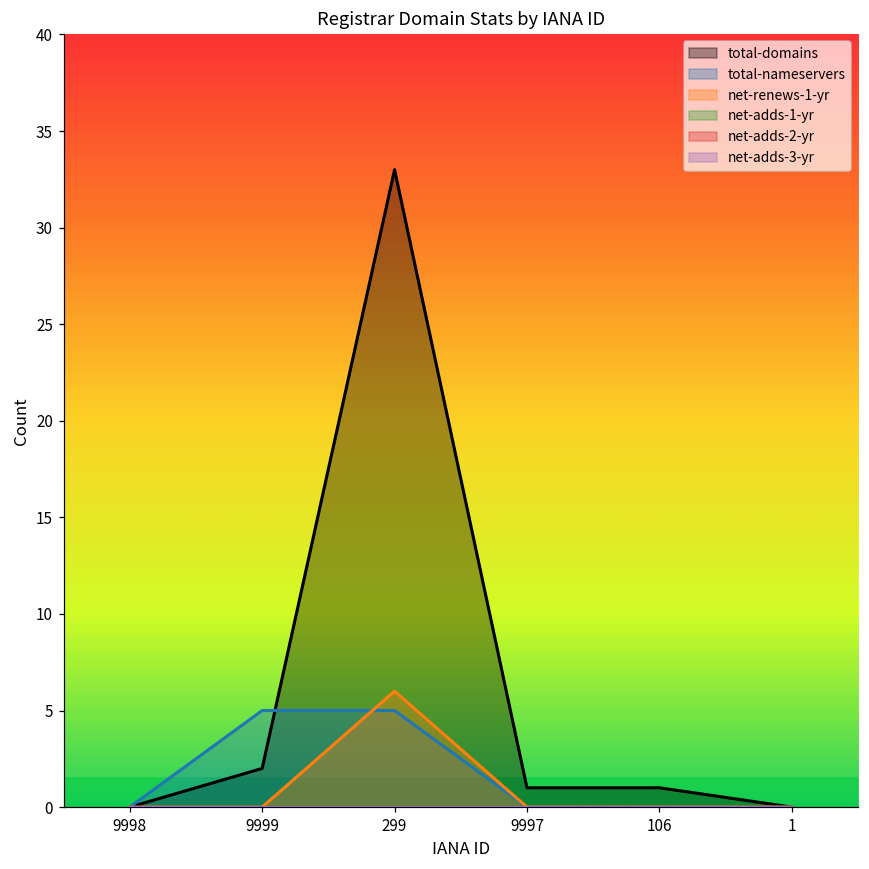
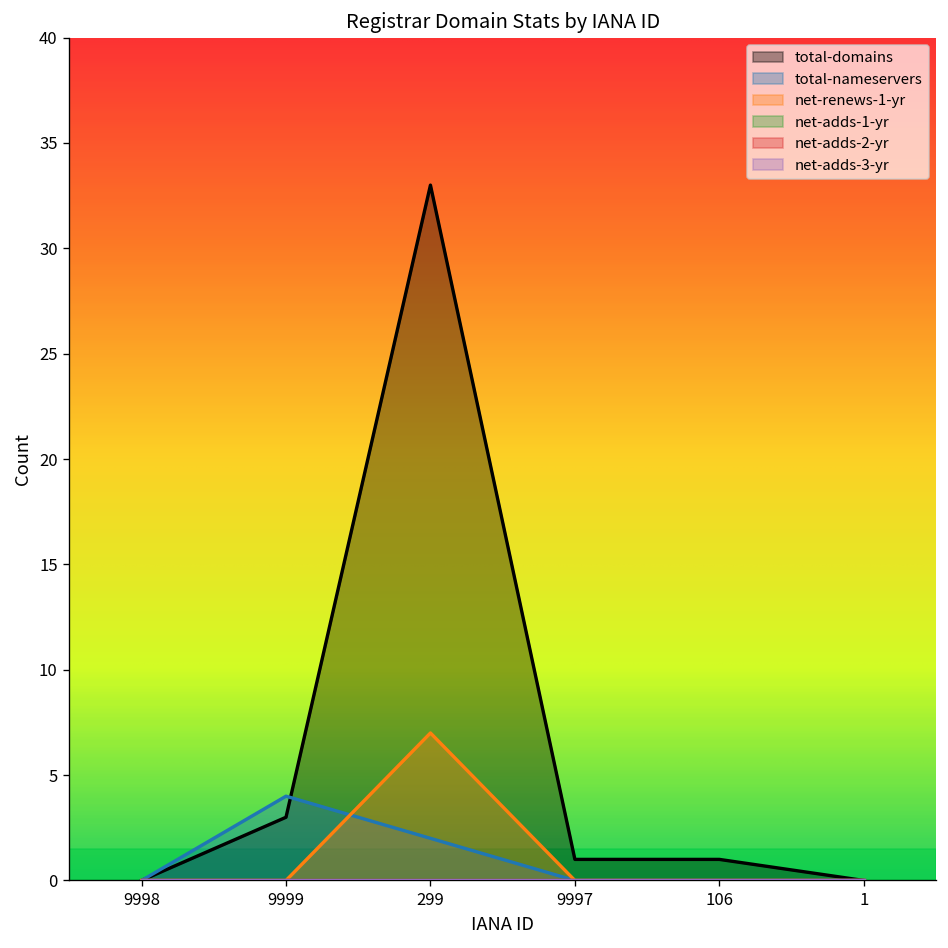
total-domains, 9999: 2 -> 3
total-nameservers, 9999: 5 -> 4
total-nameservers, 299: 5 -> 2
net-renews-1-yr, 299: 6 -> 7
